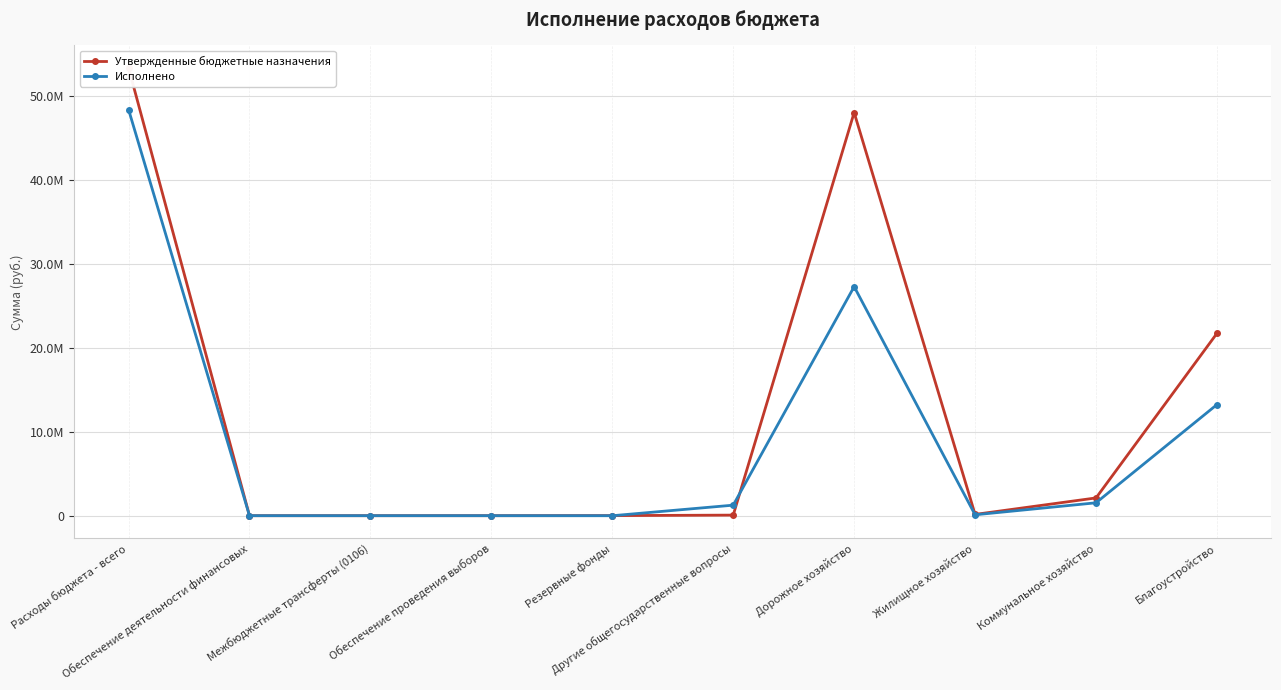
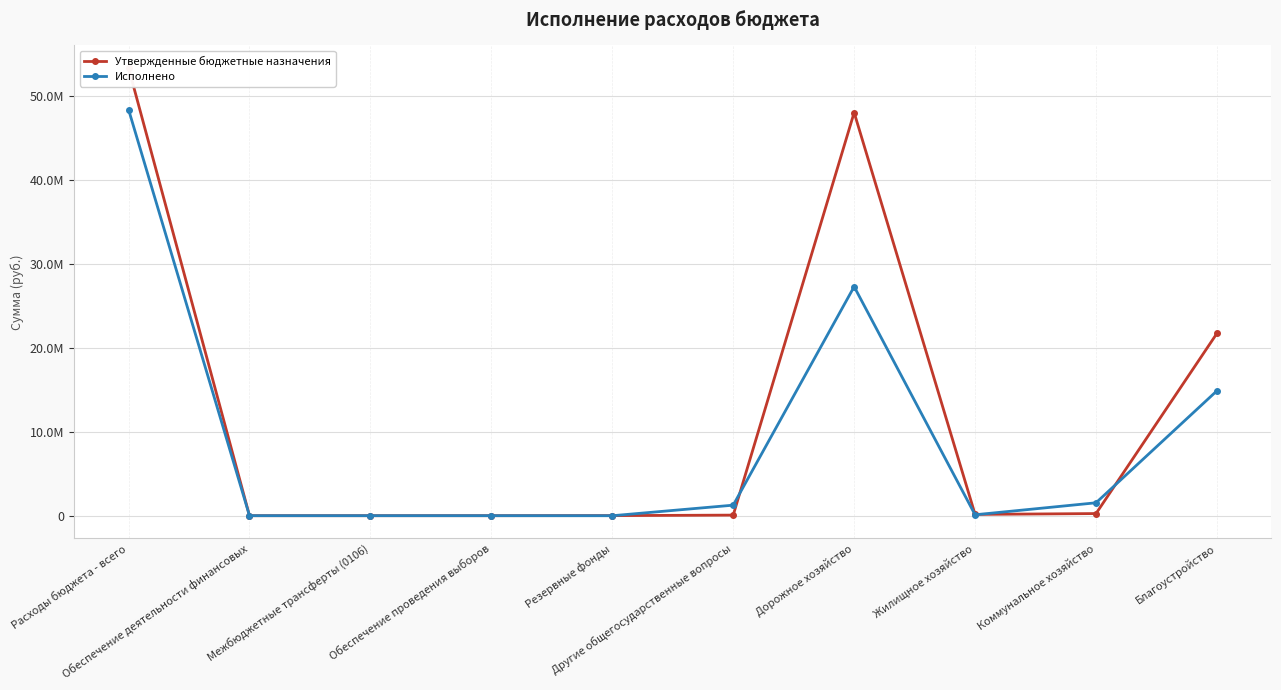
Утвержденные бюджетные назначения, Коммунальное хозяйство: 2М -> 0М
Исполнено, Благоустройство: 13М -> 15М
